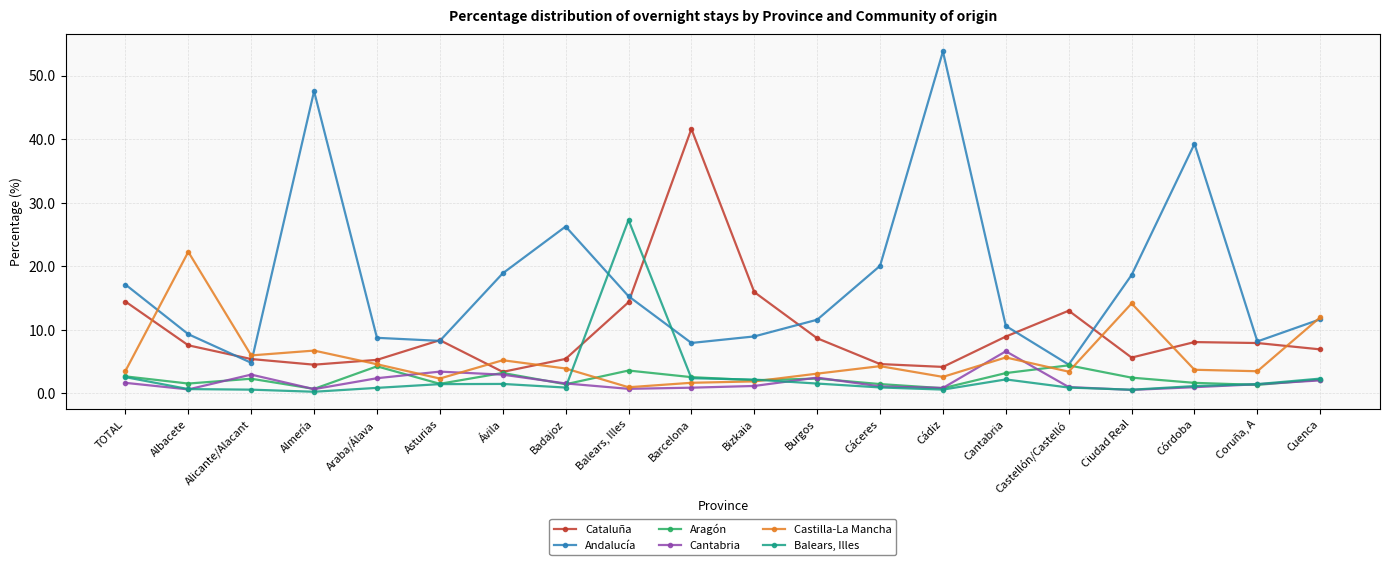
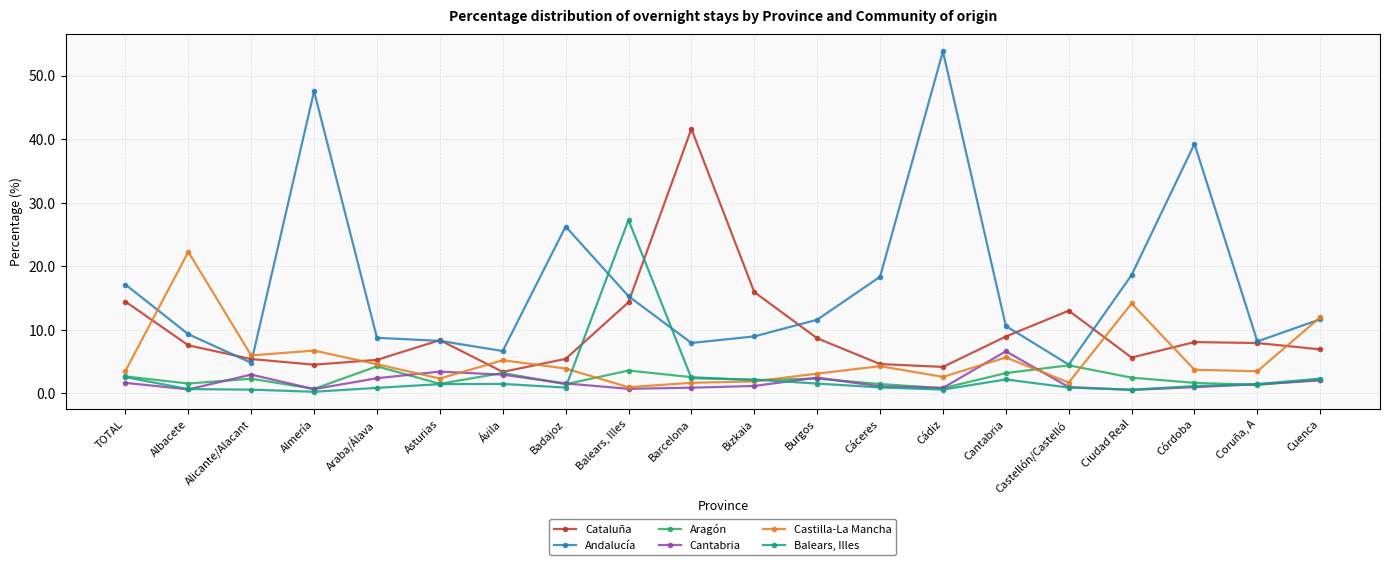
Andalucía, Ávila: 19 -> 7
Andalucía, Cáceres: 20 -> 18
Castilla-La Mancha, Castellón/Castelló: 3 -> 2
